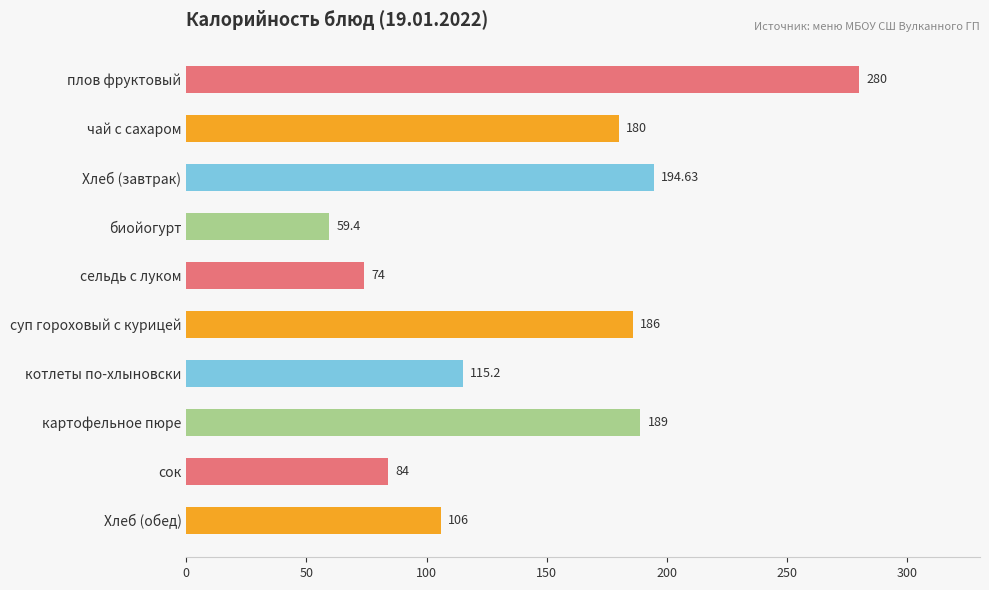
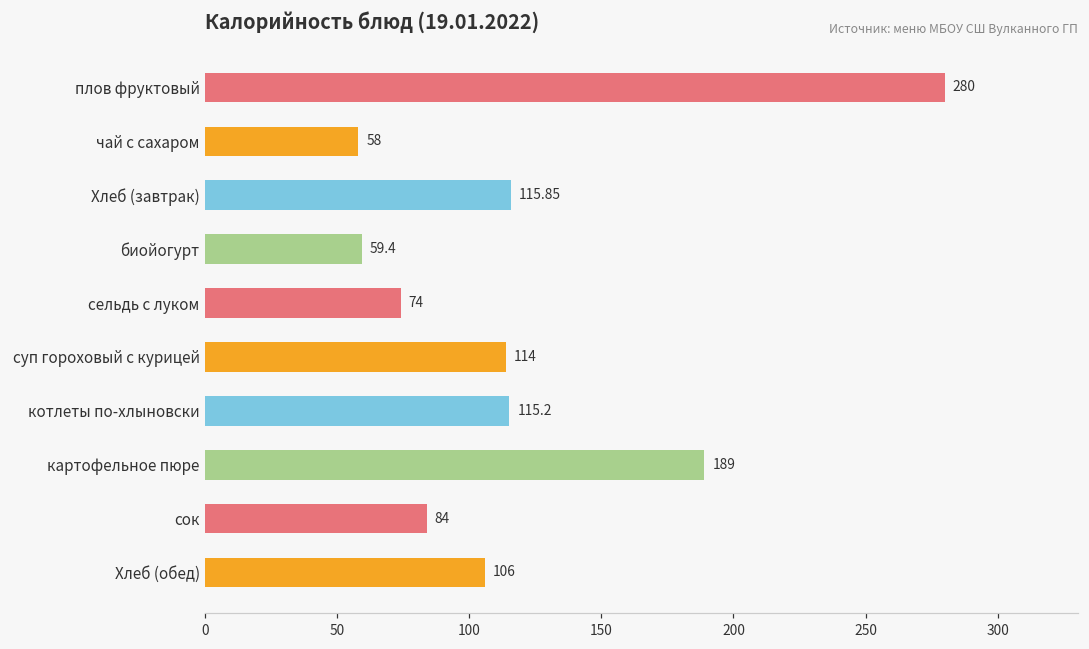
чай с сахаром: 180 -> 58
Хлеб (завтрак): 194.63 -> 115.85
суп гороховый с курицей: 186 -> 114
